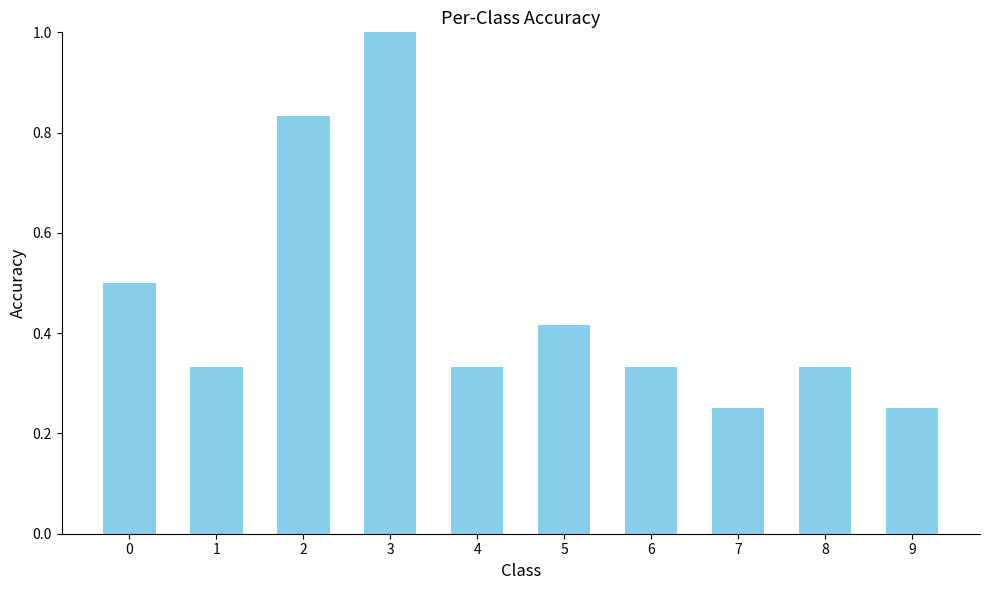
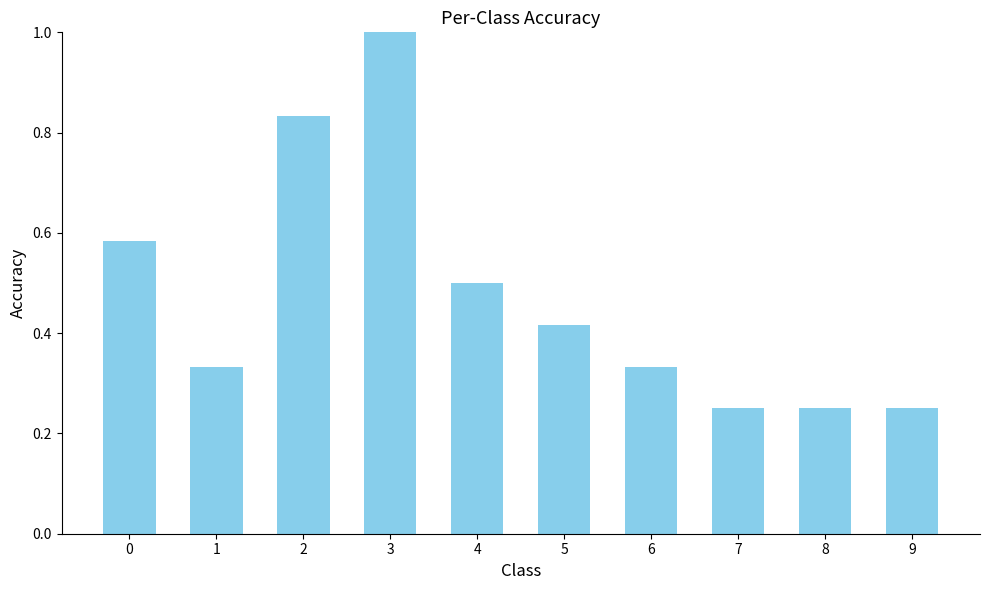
0: 0.50 -> 0.58
4: 0.33 -> 0.50
8: 0.33 -> 0.25
